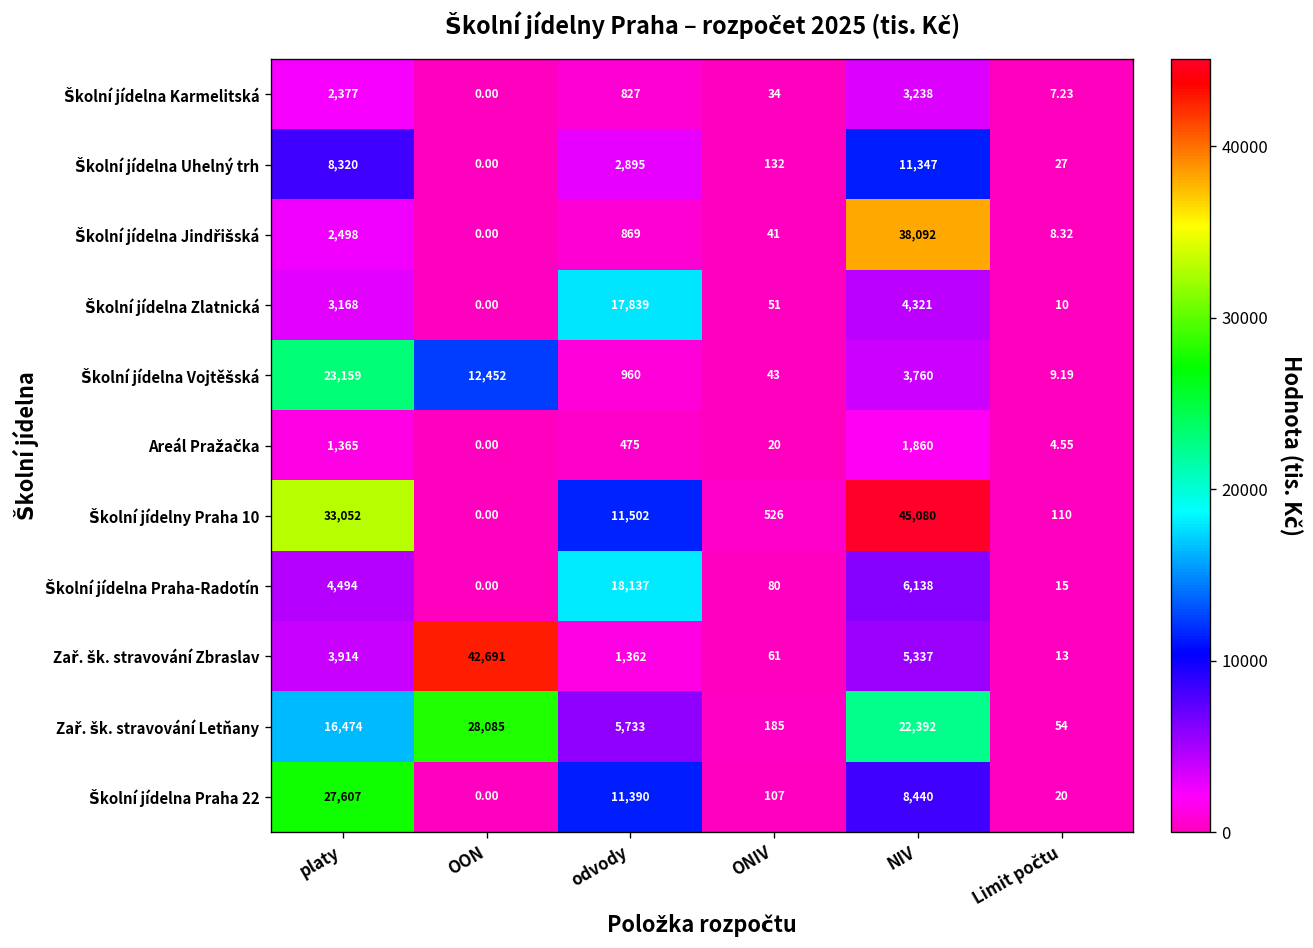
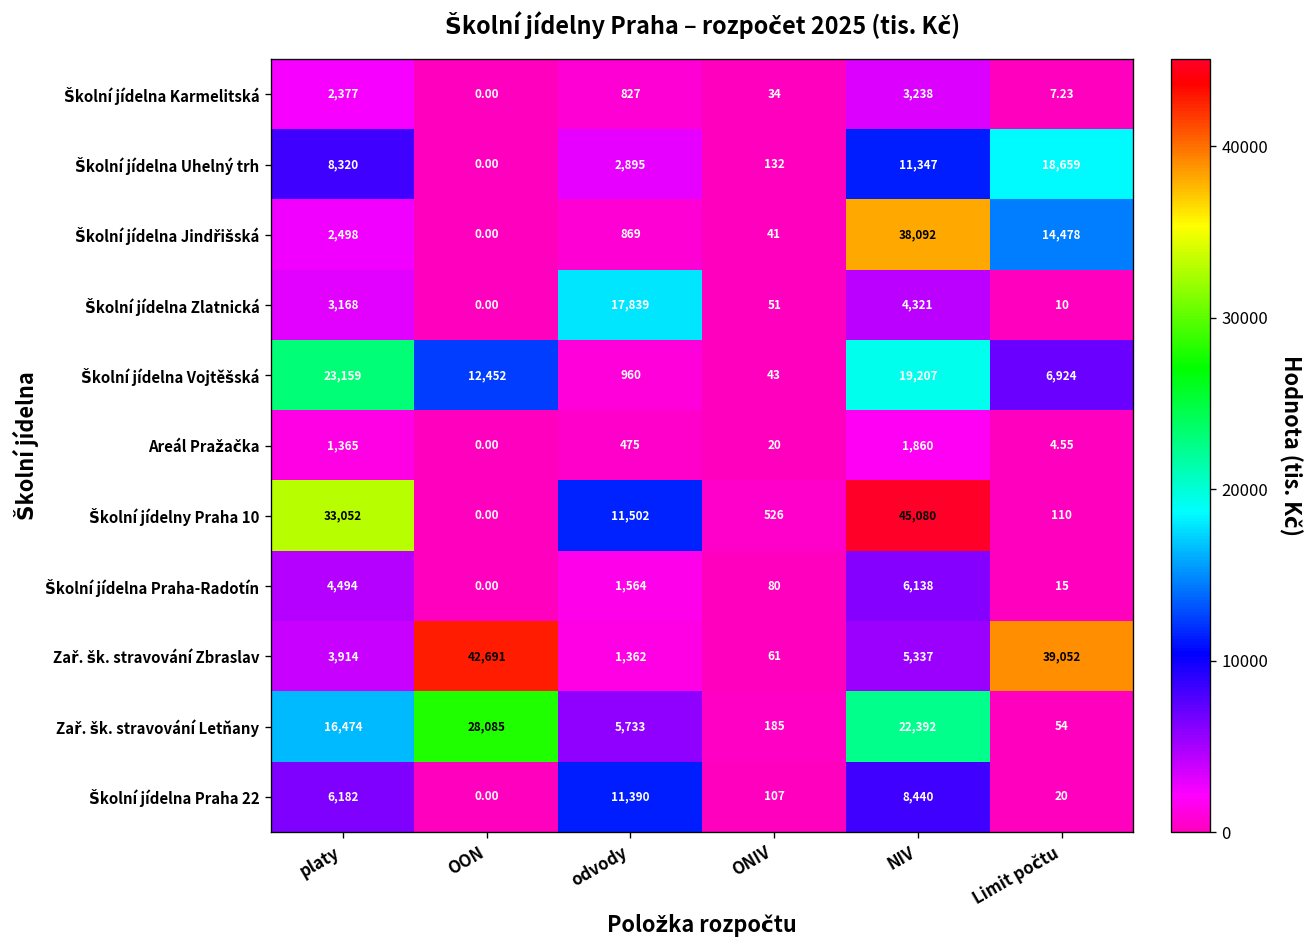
Školní jídelna Uhelný trh, Limit počtu: 27 -> 18,659
Školní jídelna Jindřišská, Limit počtu: 8.32 -> 14,478
Školní jídelna Vojtěšská, NIV: 3,760 -> 19,207
Školní jídelna Vojtěšská, Limit počtu: 9.19 -> 6,924
Školní jídelna Praha-Radotín, odvody: 18,137 -> 1,564
Zař. šk. stravování Zbraslav, Limit počtu: 13 -> 39,052
Školní jídelna Praha 22, platy: 27,607 -> 6,182
